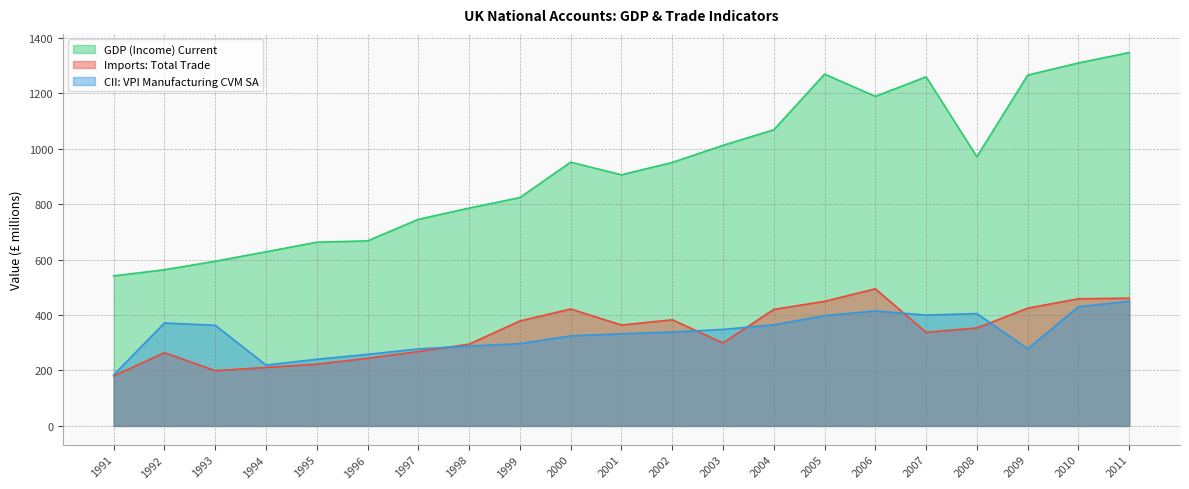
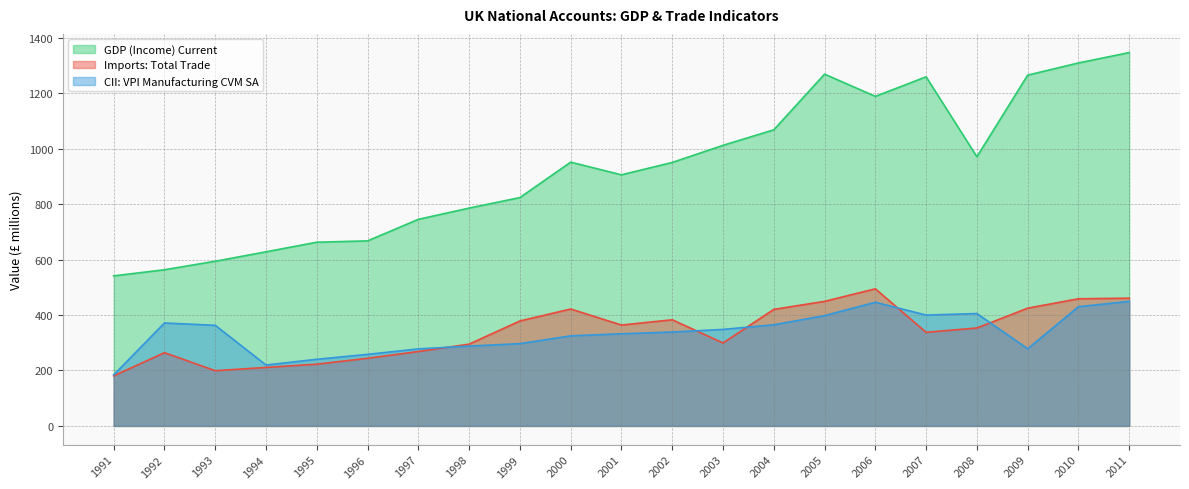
CII: VPI Manufacturing CVM SA, 2006: 410 -> 450
